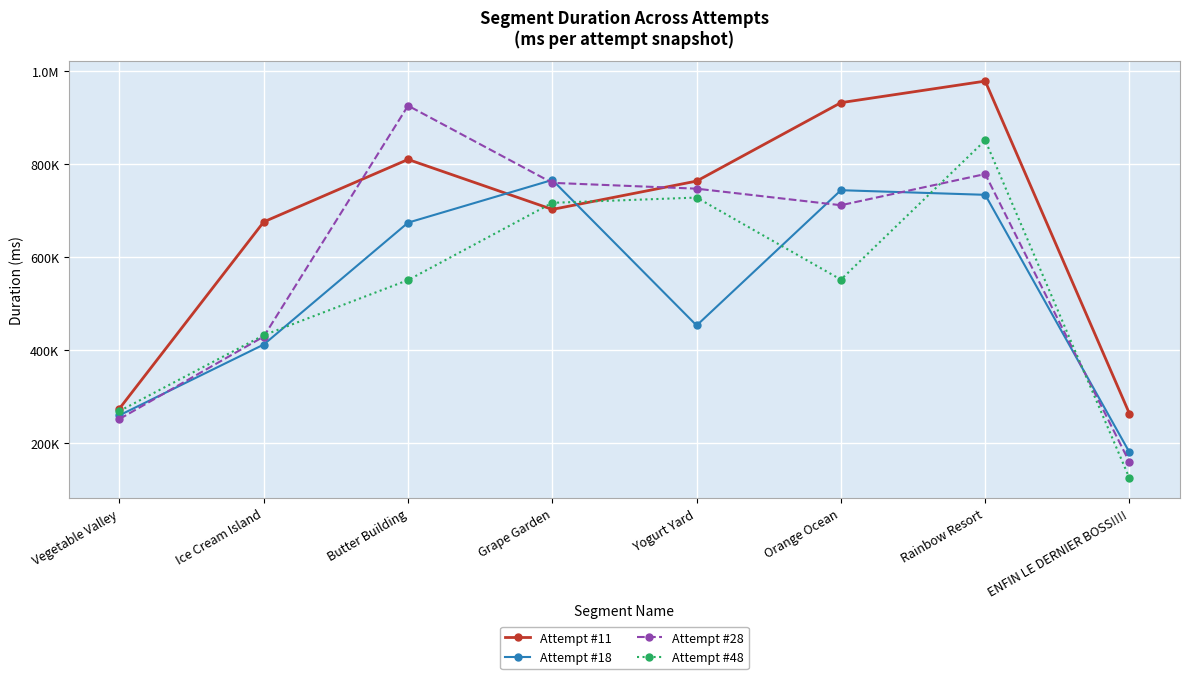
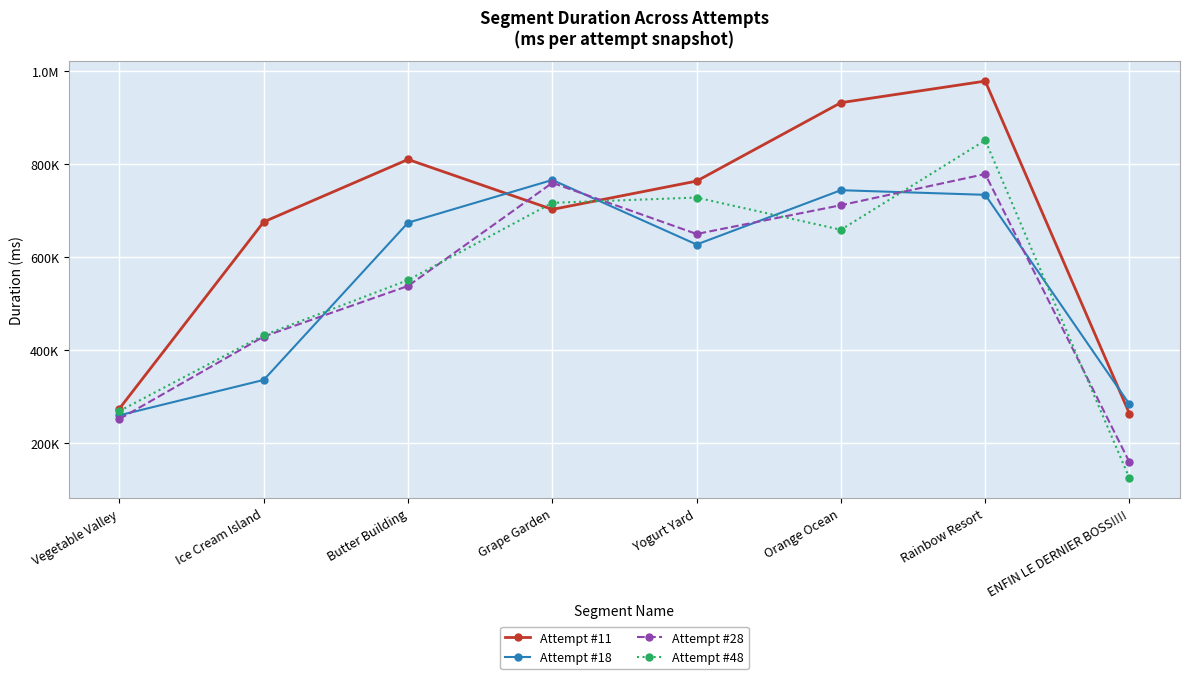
Attempt #18, Ice Cream Island: 410000 -> 340000
Attempt #28, Butter Building: 930000 -> 540000
Attempt #18, Yogurt Yard: 450000 -> 630000
Attempt #28, Yogurt Yard: 750000 -> 650000
Attempt #48, Orange Ocean: 550000 -> 660000
Attempt #18, ENFIN LE DERNIER BOSS!!!!: 180000 -> 280000
